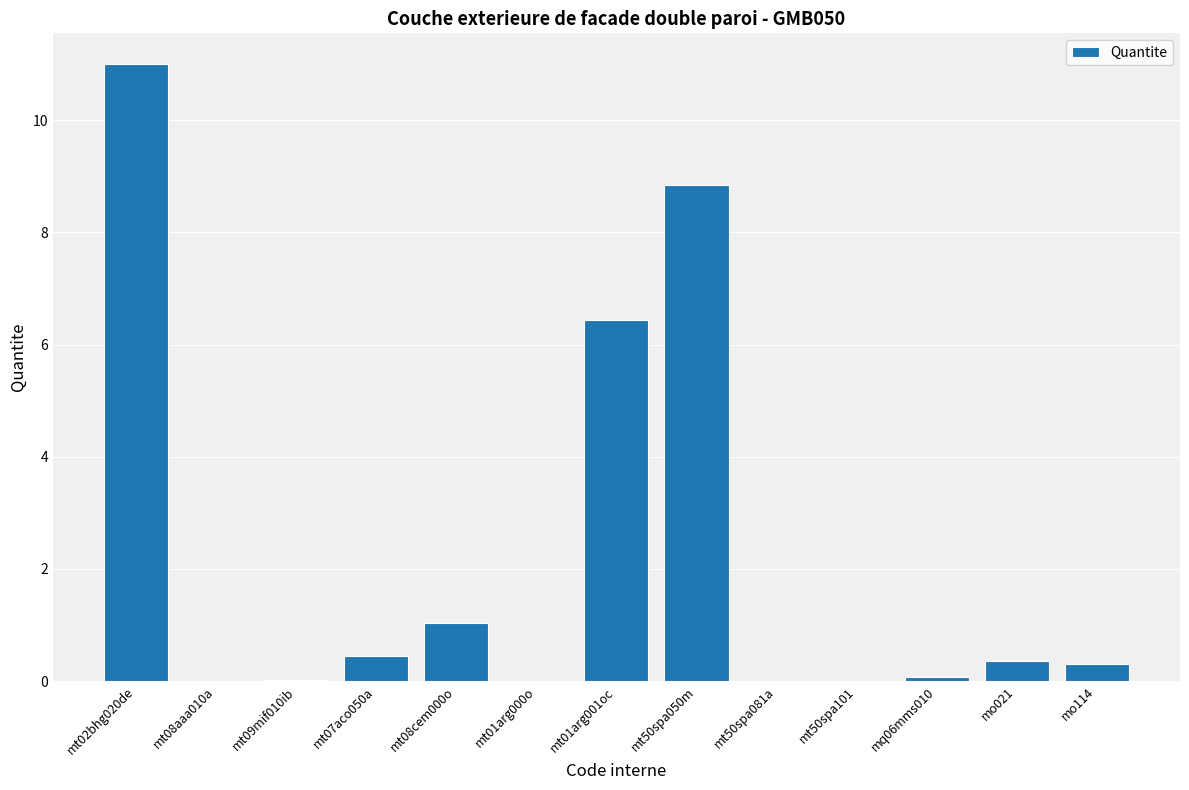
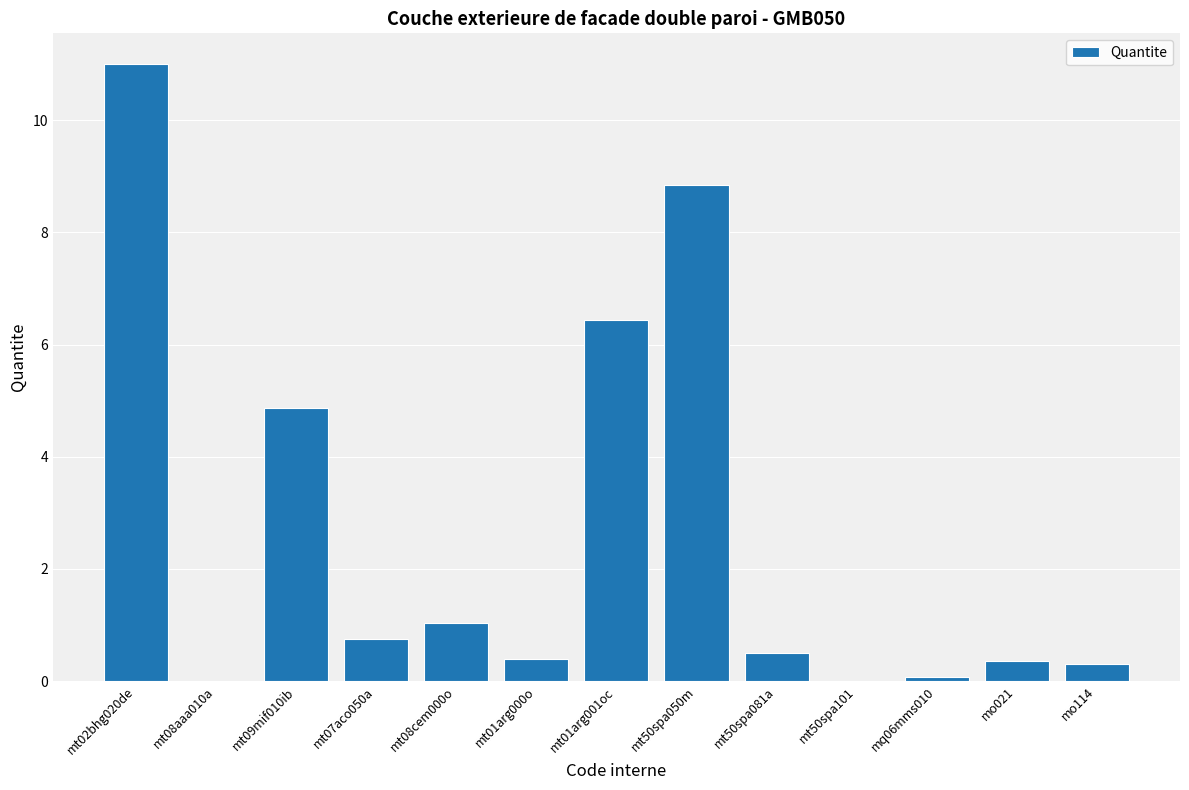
mt09mif010ib: 0.0 -> 4.9
mt07aco050a: 0.5 -> 0.8
mt01arg000o: 0.0 -> 0.4
mt50spa081a: 0.0 -> 0.5
